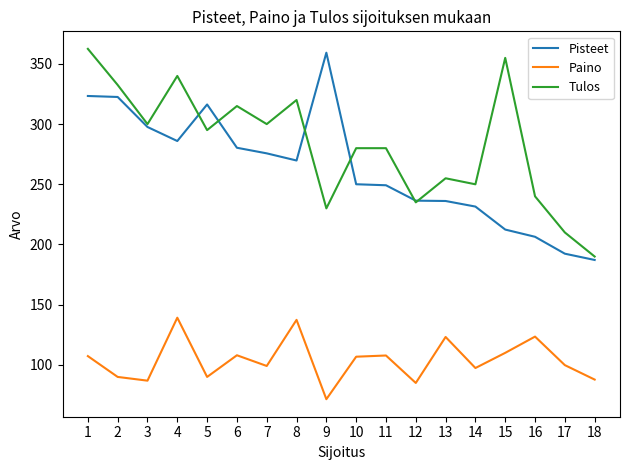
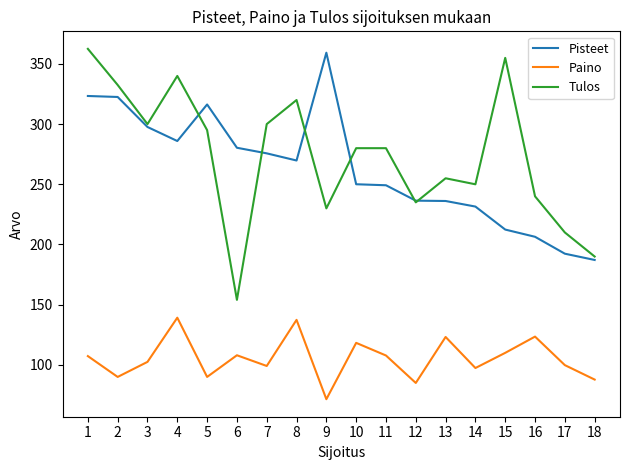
Paino, 3: 87 -> 103
Tulos, 6: 315 -> 154
Paino, 10: 107 -> 118
